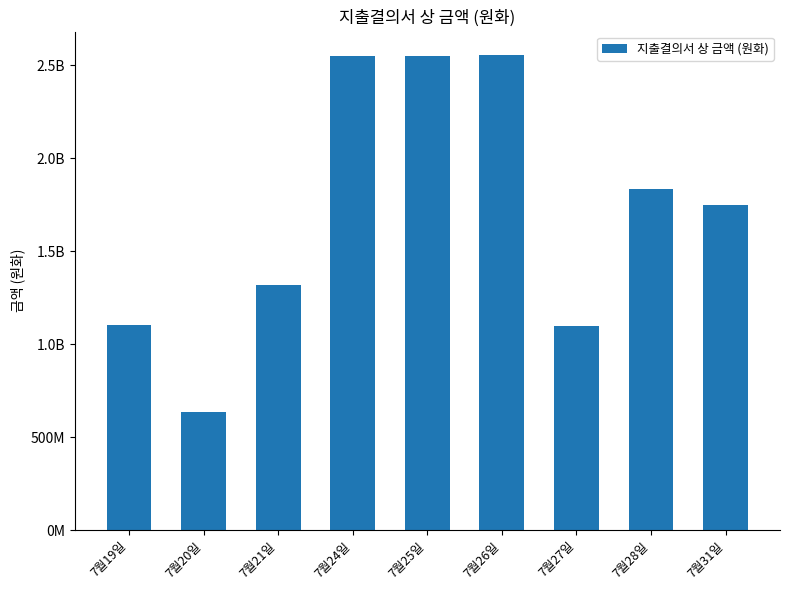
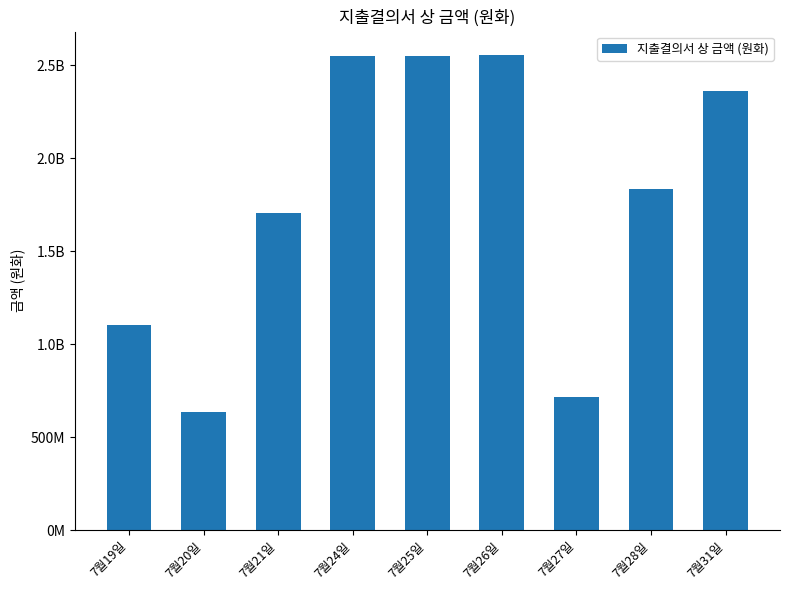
7월21일: 1320000000 -> 1710000000
7월27일: 1100000000 -> 720000000
7월31일: 1750000000 -> 2360000000
